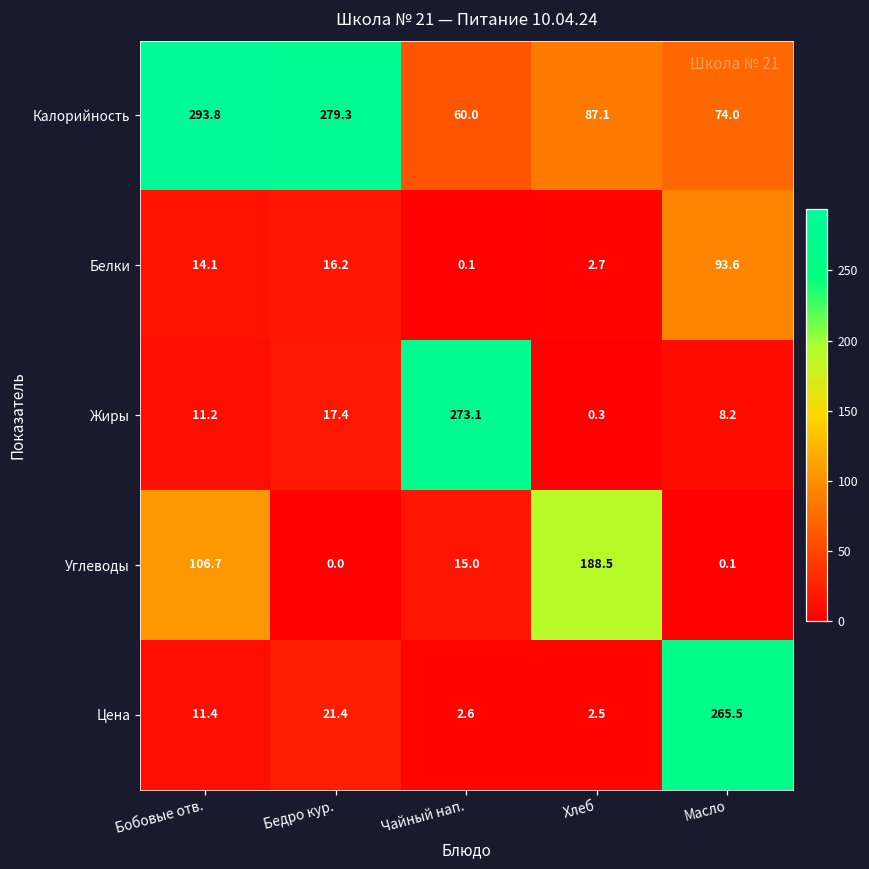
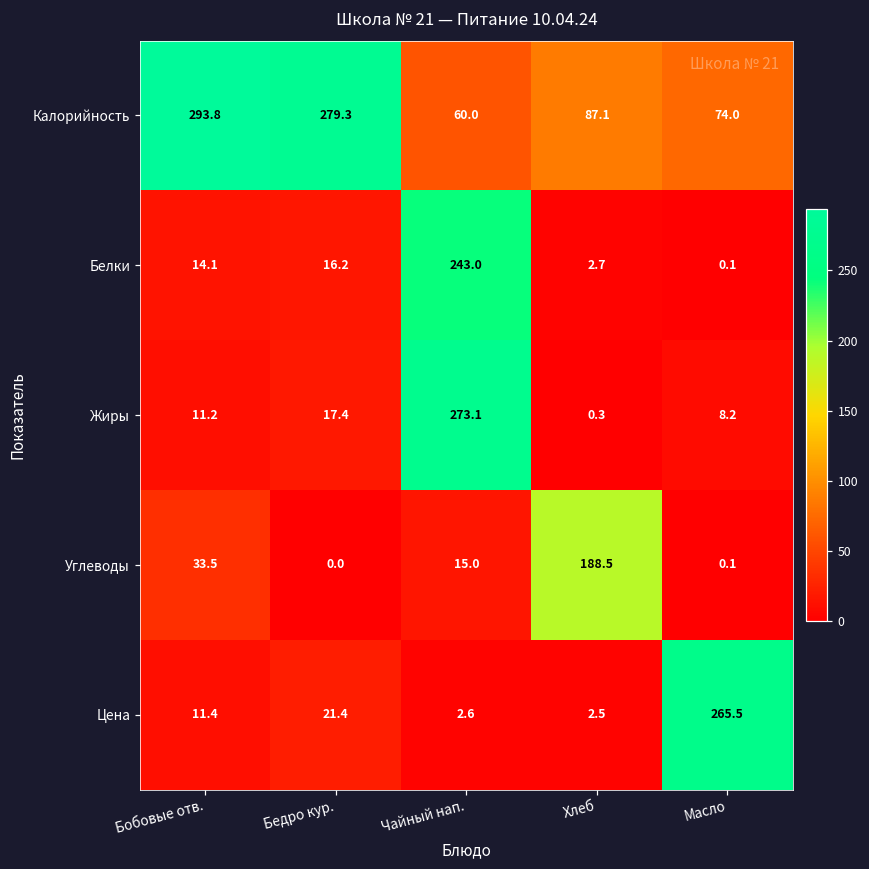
Белки, Чайный нап.: 0.1 -> 243.0
Белки, Масло: 93.6 -> 0.1
Углеводы, Бобовые отв.: 106.7 -> 33.5
